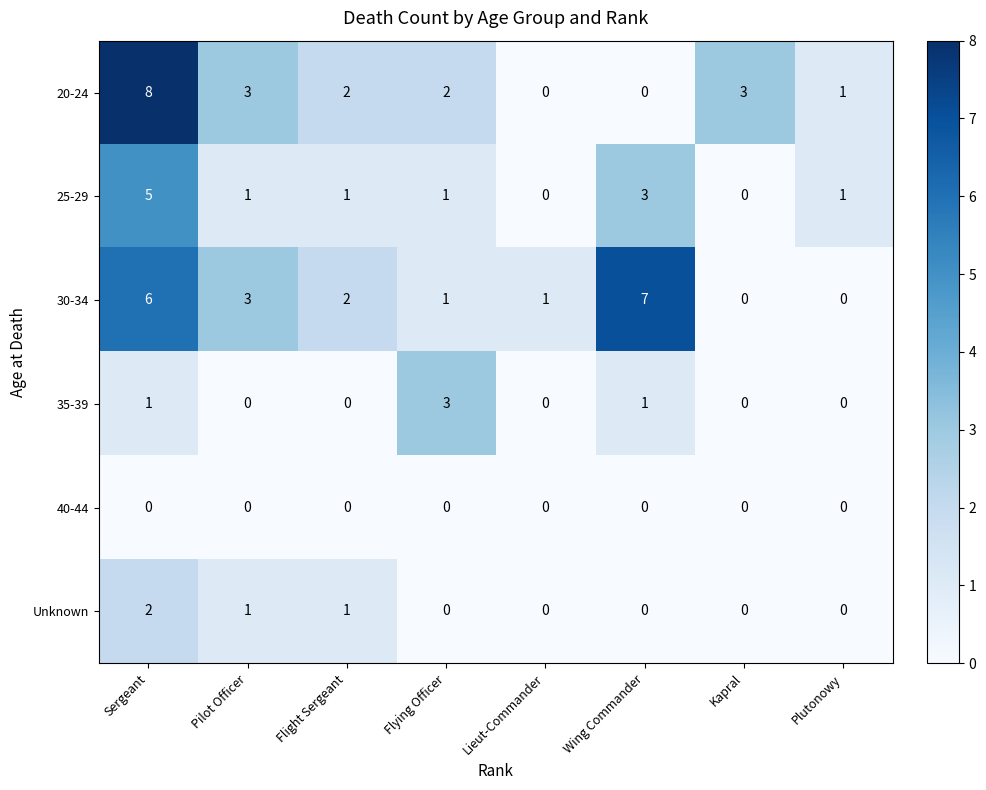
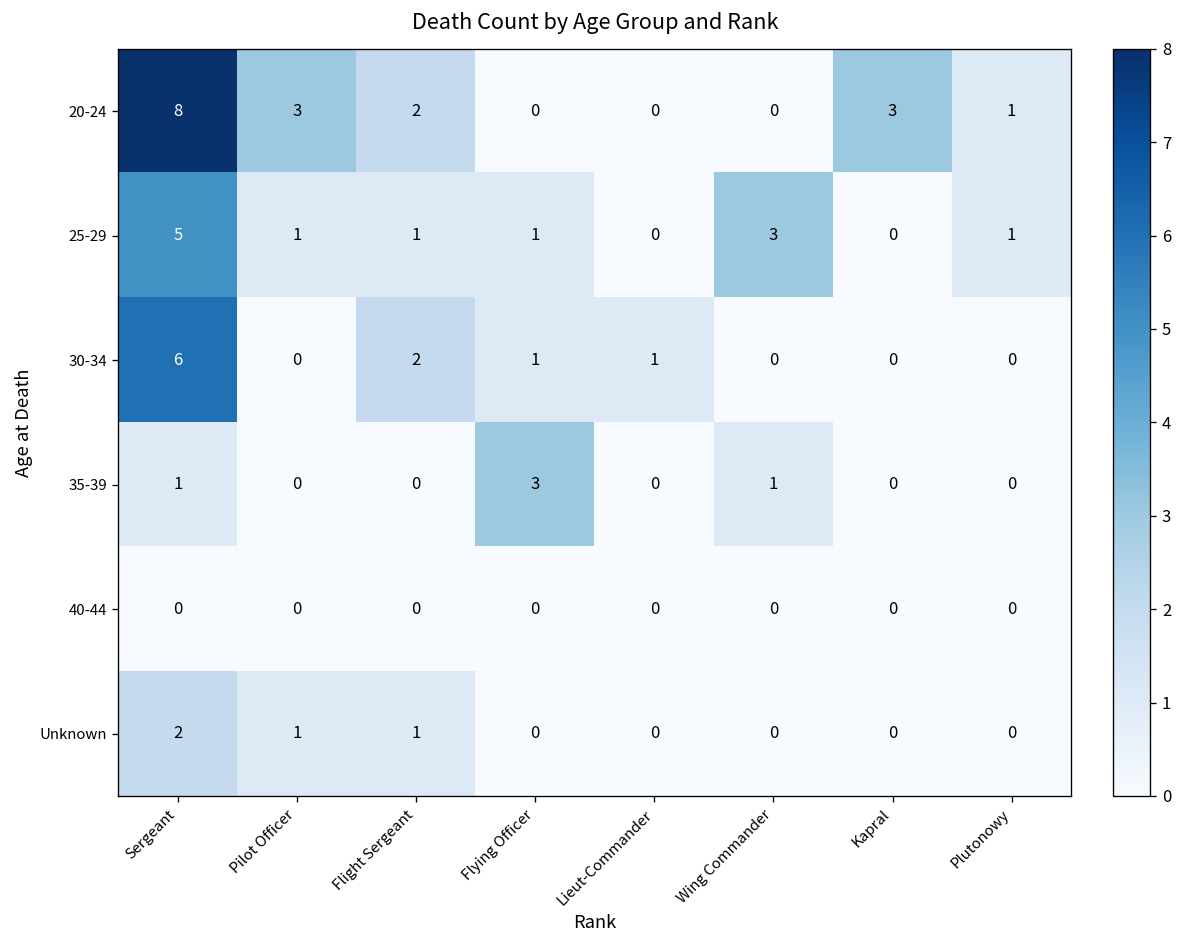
20-24, Flying Officer: 2 -> 0
30-34, Pilot Officer: 3 -> 0
30-34, Wing Commander: 7 -> 0
